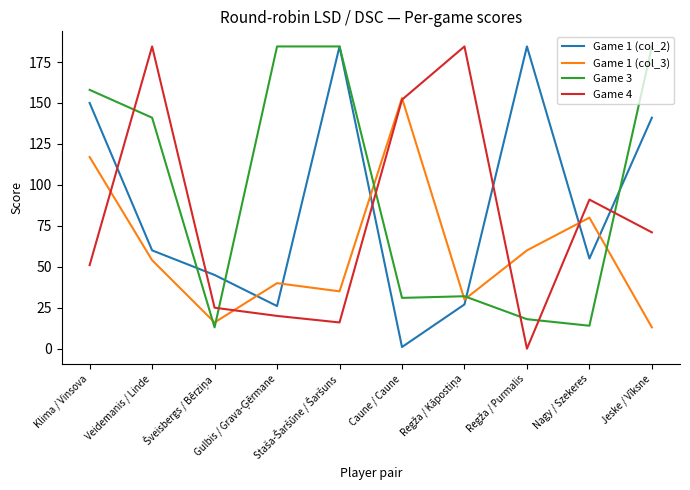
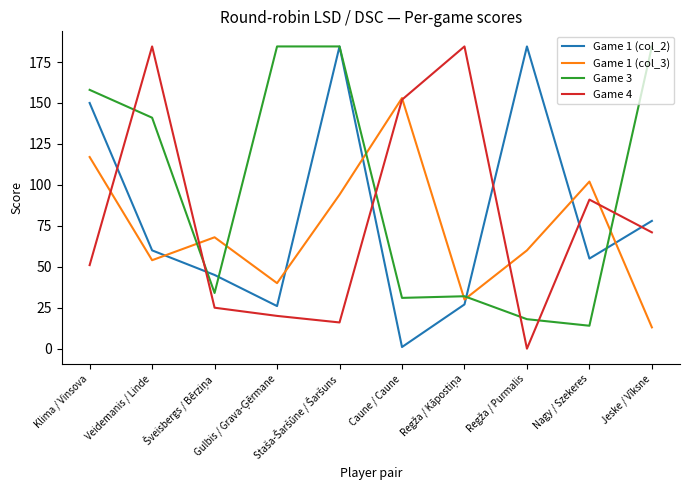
Game 1 (col_3), Šveisbergs / Bērziņa: 16 -> 68
Game 3, Šveisbergs / Bērziņa: 13 -> 34
Game 1 (col_3), Staša-Šaršūne / Šaršuns: 35 -> 94
Game 1 (col_3), Nagy / Szekeres: 80 -> 102
Game 1 (col_2), Jeske / Vīksne: 141 -> 78
